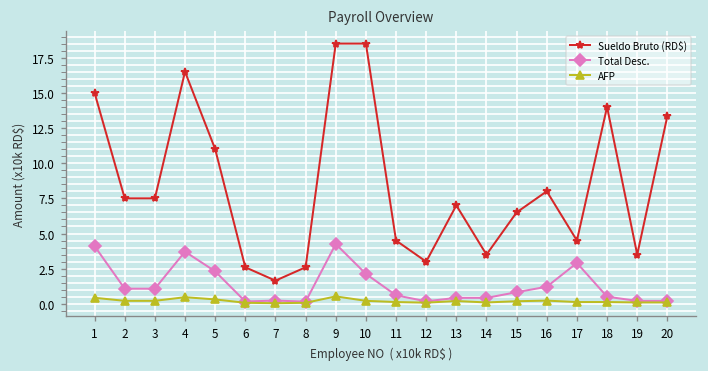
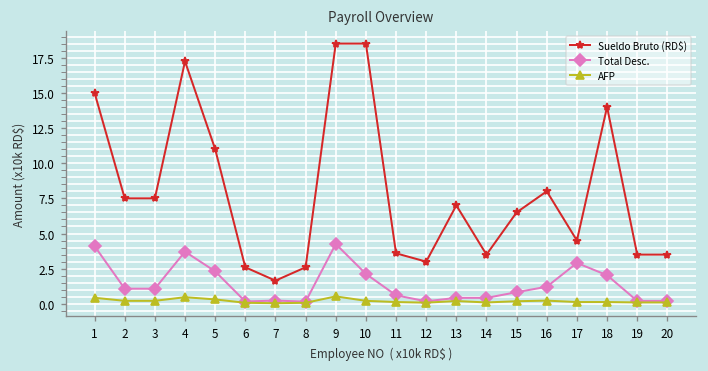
Sueldo Bruto (RD$), 4: 16.5 -> 17.2
Sueldo Bruto (RD$), 11: 4.5 -> 3.6
Total Desc., 18: 0.5 -> 2.0
Sueldo Bruto (RD$), 20: 13.3 -> 3.5
